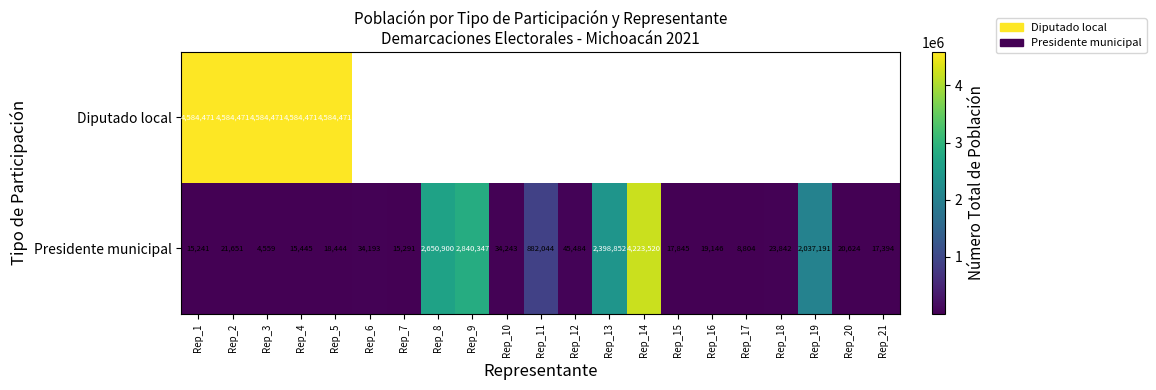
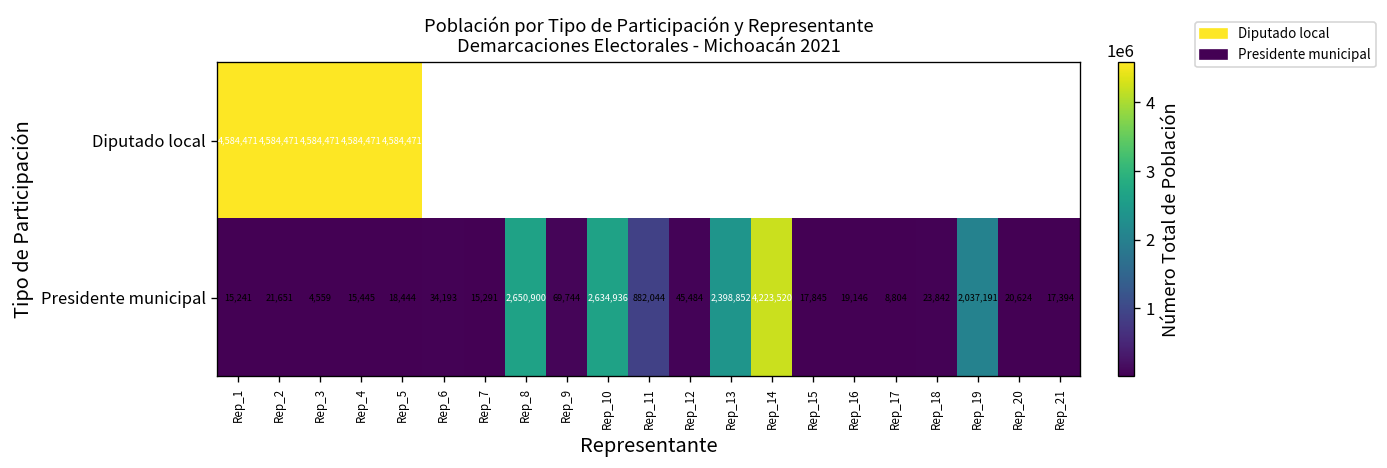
Presidente municipal, Rep_9: 2,840,347 -> 69,744
Presidente municipal, Rep_10: 34,243 -> 2,634,936
